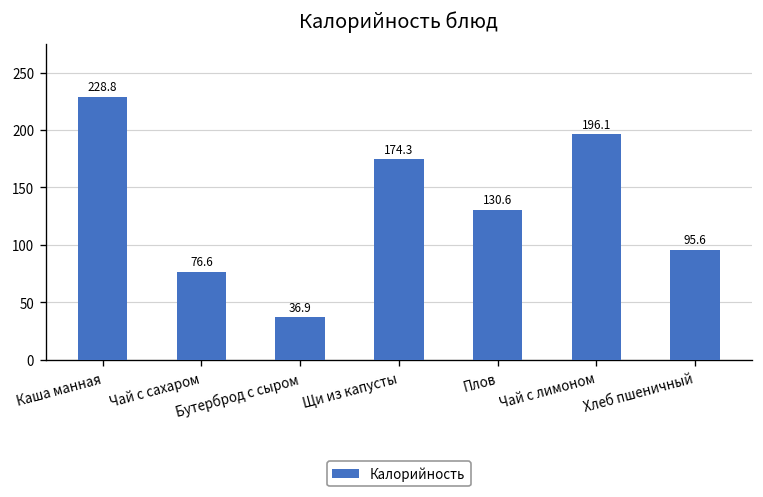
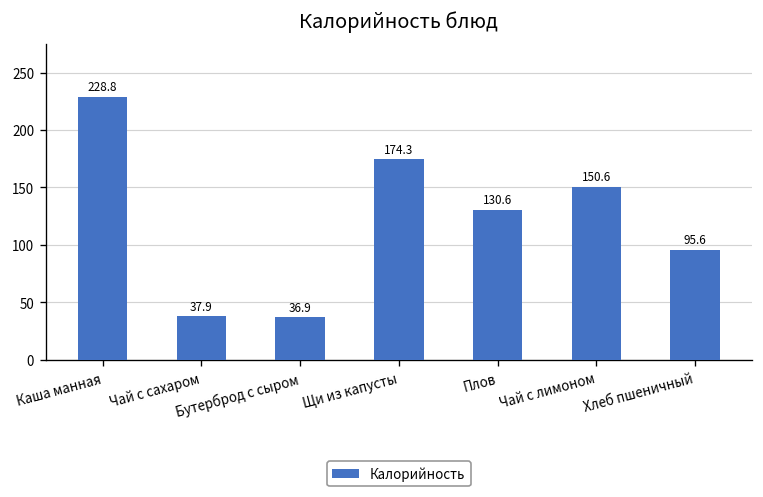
Чай с сахаром: 76.6 -> 37.9
Чай с лимоном: 196.1 -> 150.6
